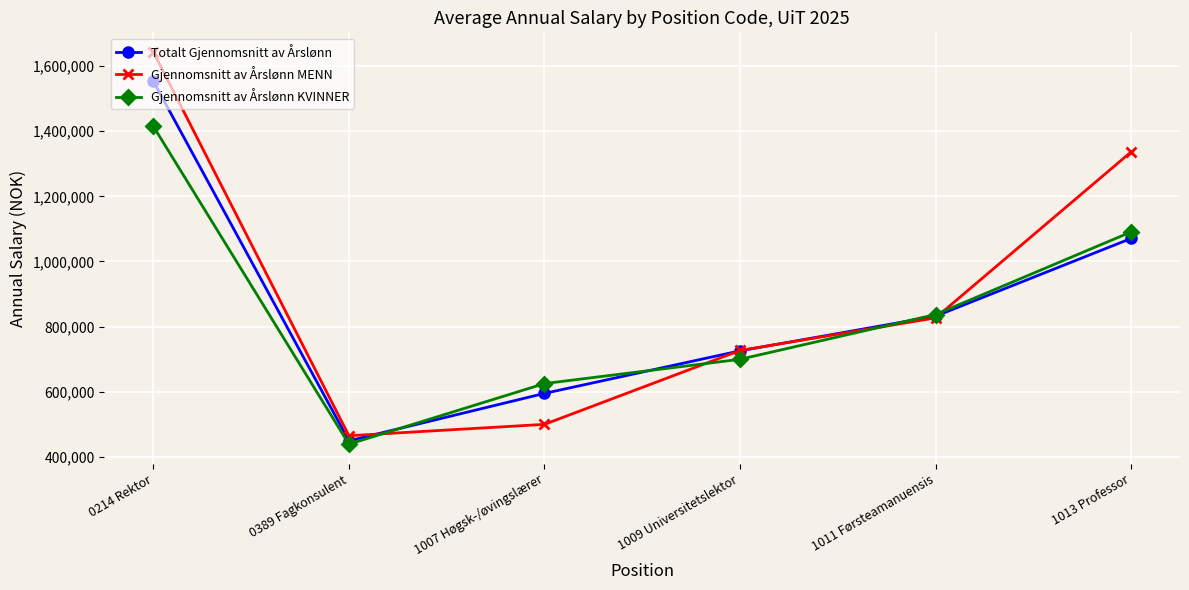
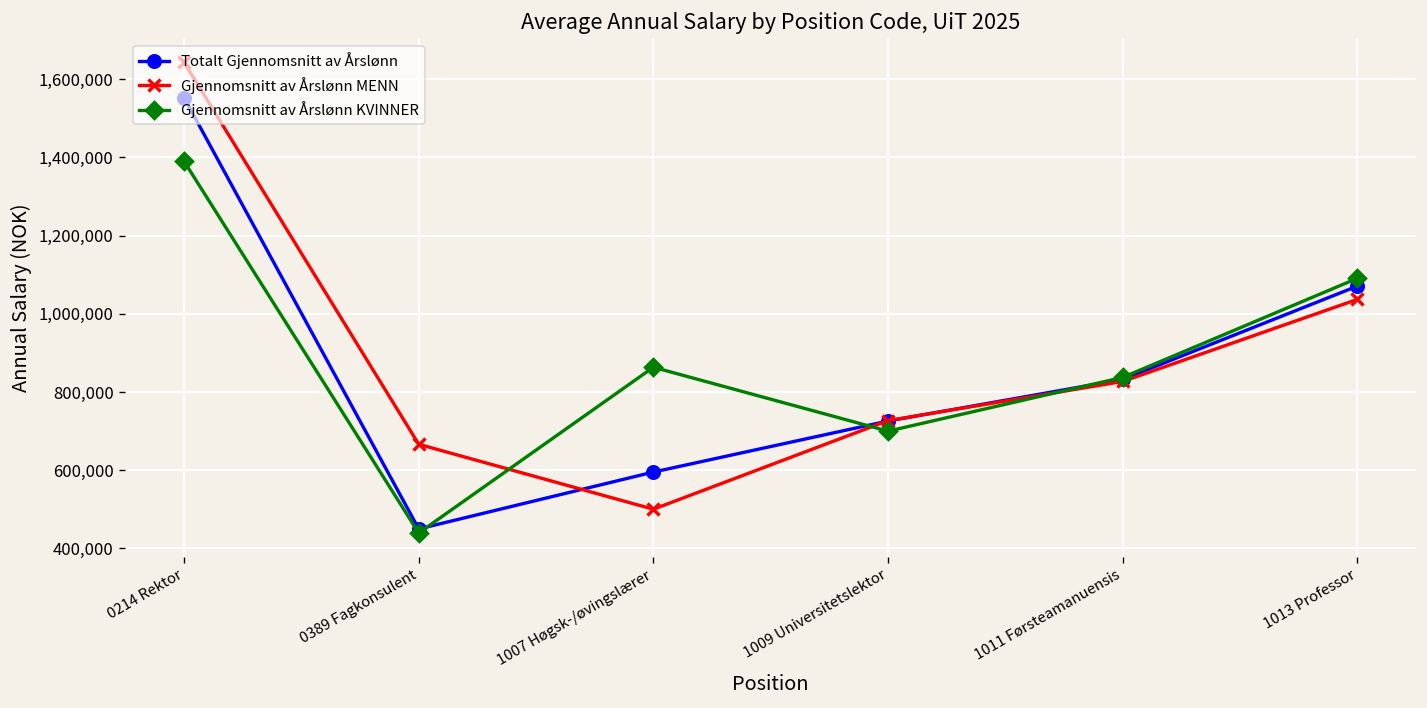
Gjennomsnitt av Årslønn KVINNER, 0214 Rektor: 1,410,000 -> 1,390,000
Gjennomsnitt av Årslønn MENN, 0389 Fagkonsulent: 470,000 -> 670,000
Gjennomsnitt av Årslønn KVINNER, 1007 Høgsk-/øvingslærer: 630,000 -> 860,000
Gjennomsnitt av Årslønn MENN, 1013 Professor: 1,340,000 -> 1,040,000
